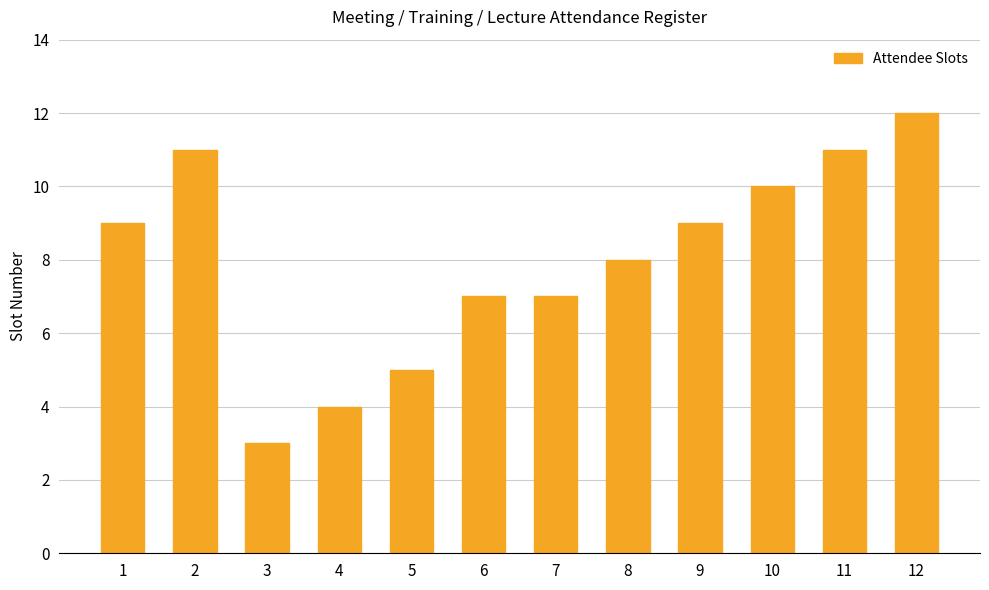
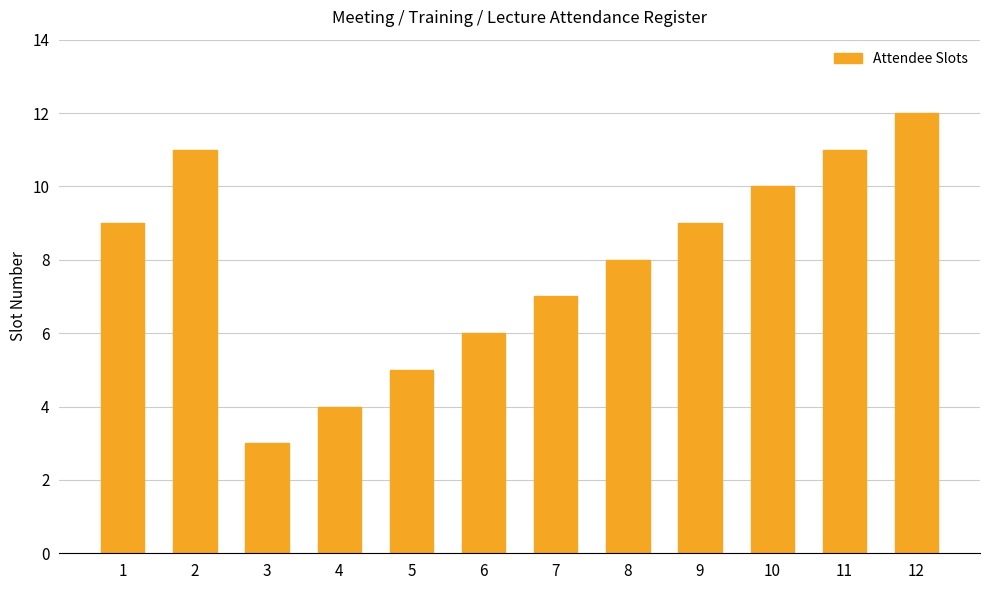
6: 7 -> 6
